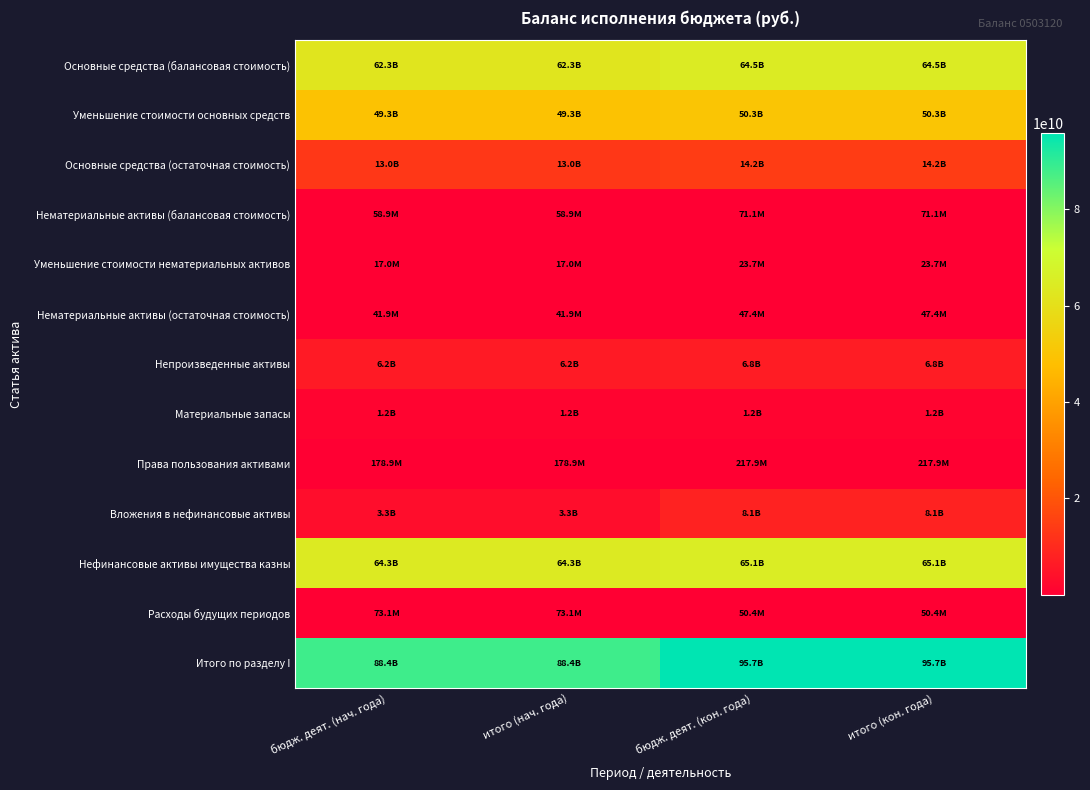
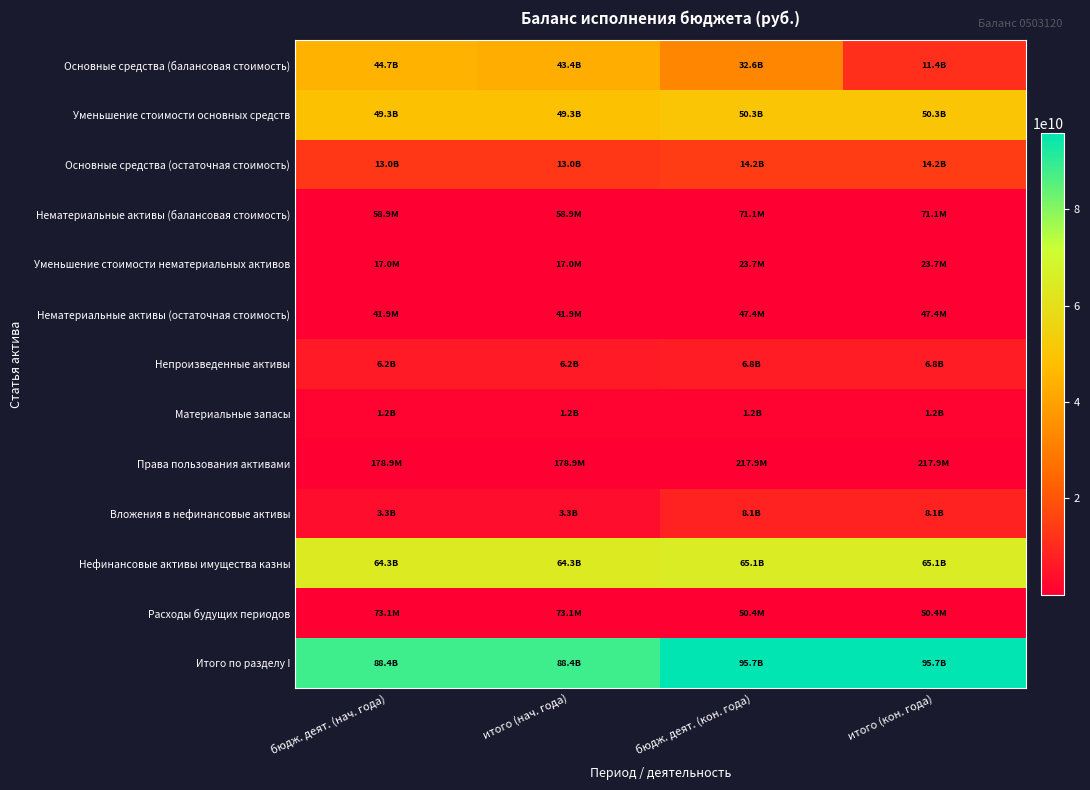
Основные средства (балансовая стоимость), бюдж. деят. (нач. года): 62.3B -> 44.7B
Основные средства (балансовая стоимость), итого (нач. года): 62.3B -> 43.4B
Основные средства (балансовая стоимость), бюдж. деят. (кон. года): 64.5B -> 32.6B
Основные средства (балансовая стоимость), итого (кон. года): 64.5B -> 11.4B
